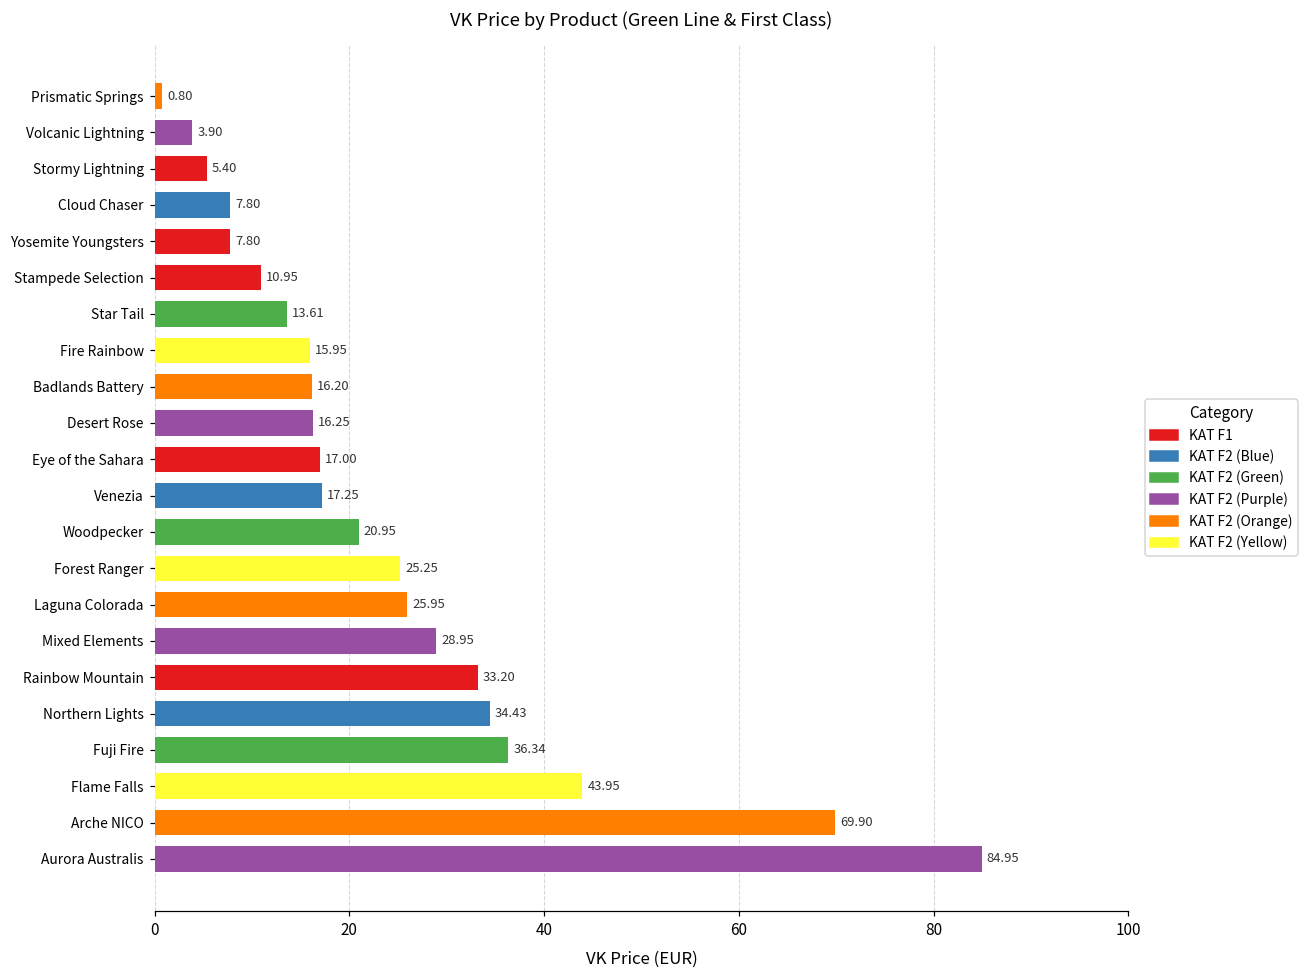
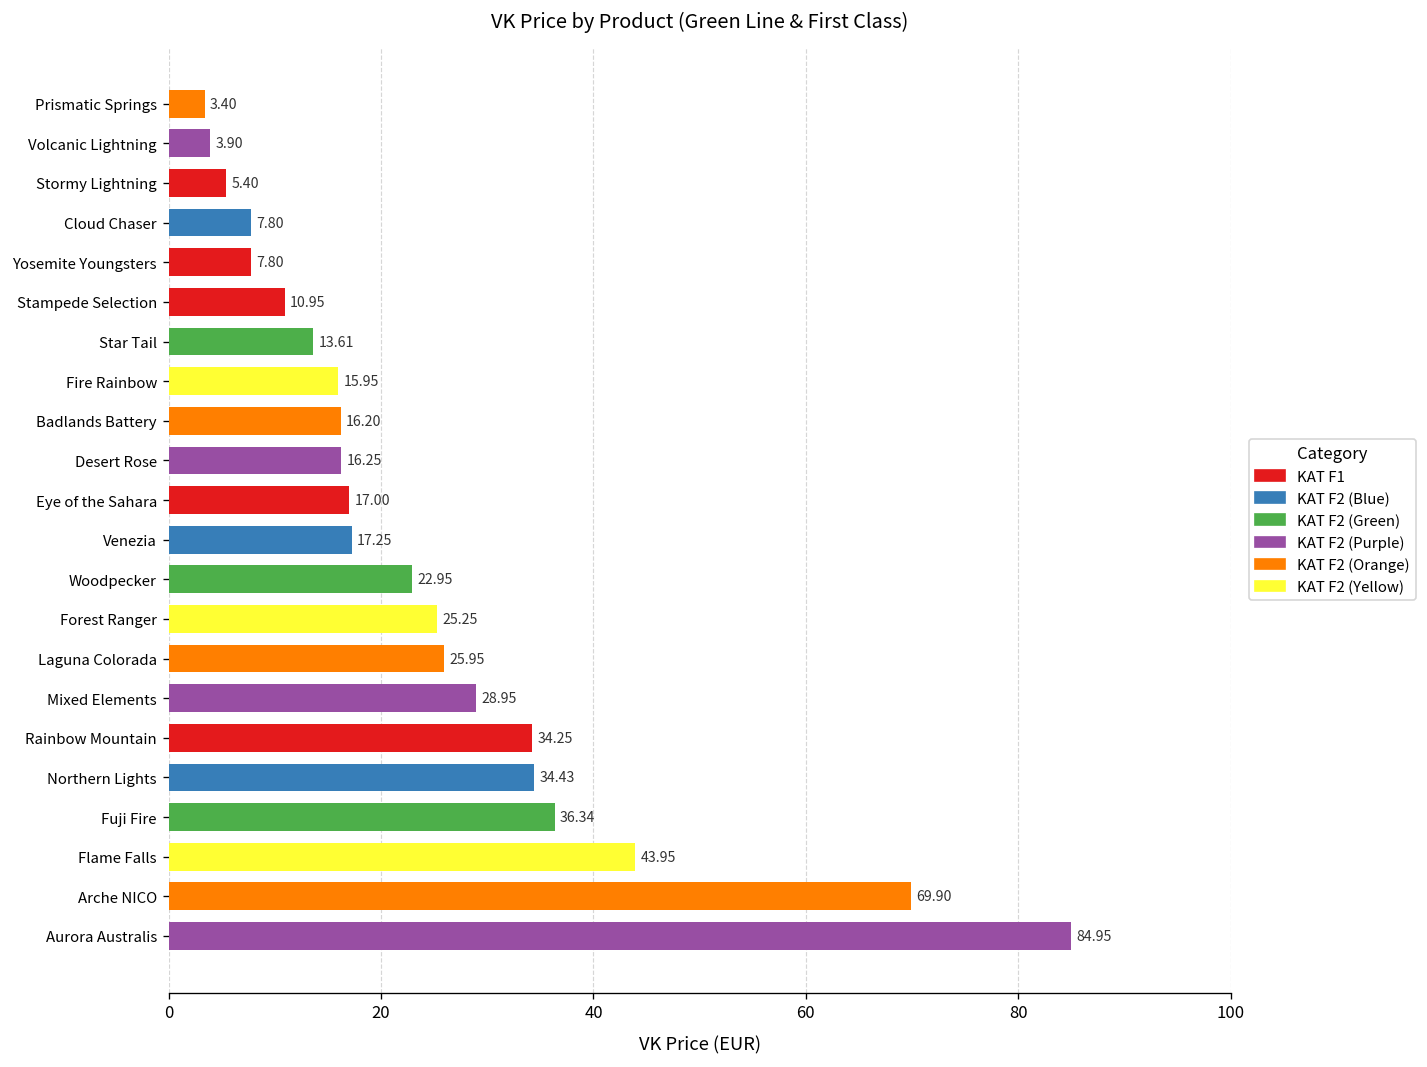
Prismatic Springs: 0.80 -> 3.40
Woodpecker: 20.95 -> 22.95
Rainbow Mountain: 33.20 -> 34.25
